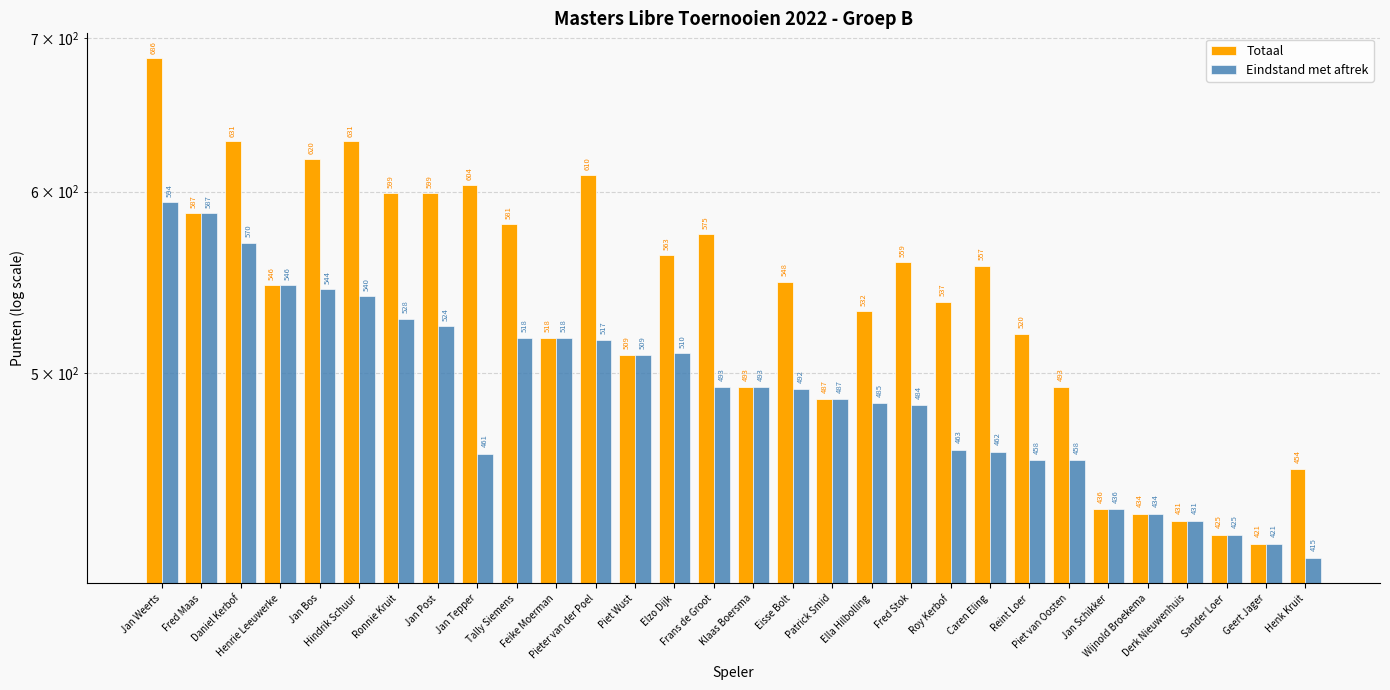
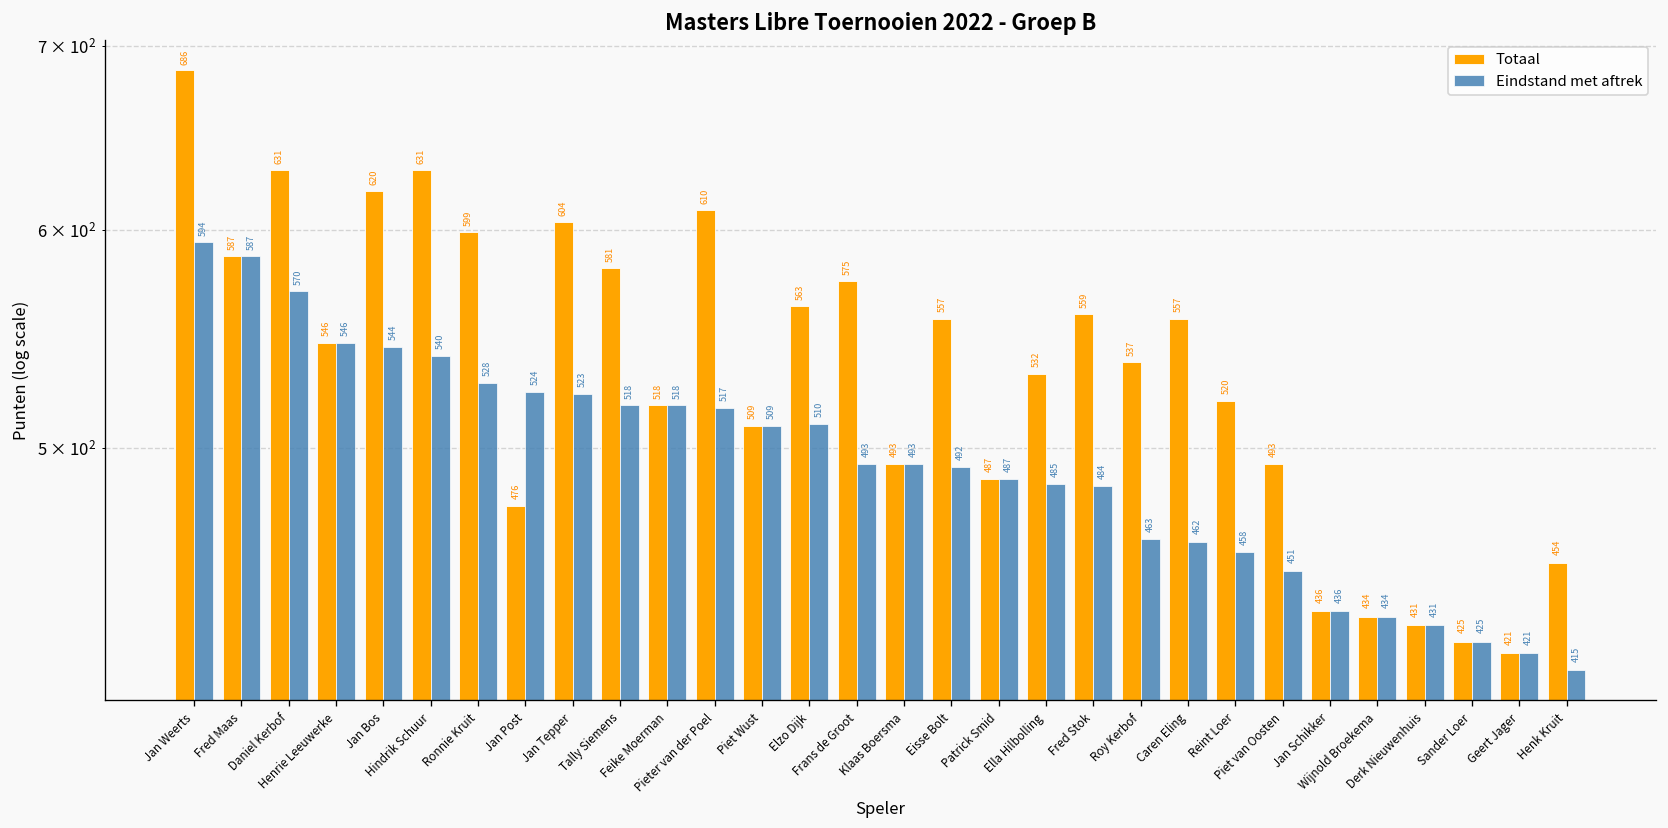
Totaal, Jan Post: 599 -> 476
Eindstand met aftrek, Jan Tepper: 461 -> 523
Totaal, Eisse Bolt: 548 -> 557
Eindstand met aftrek, Piet van Oosten: 458 -> 451
